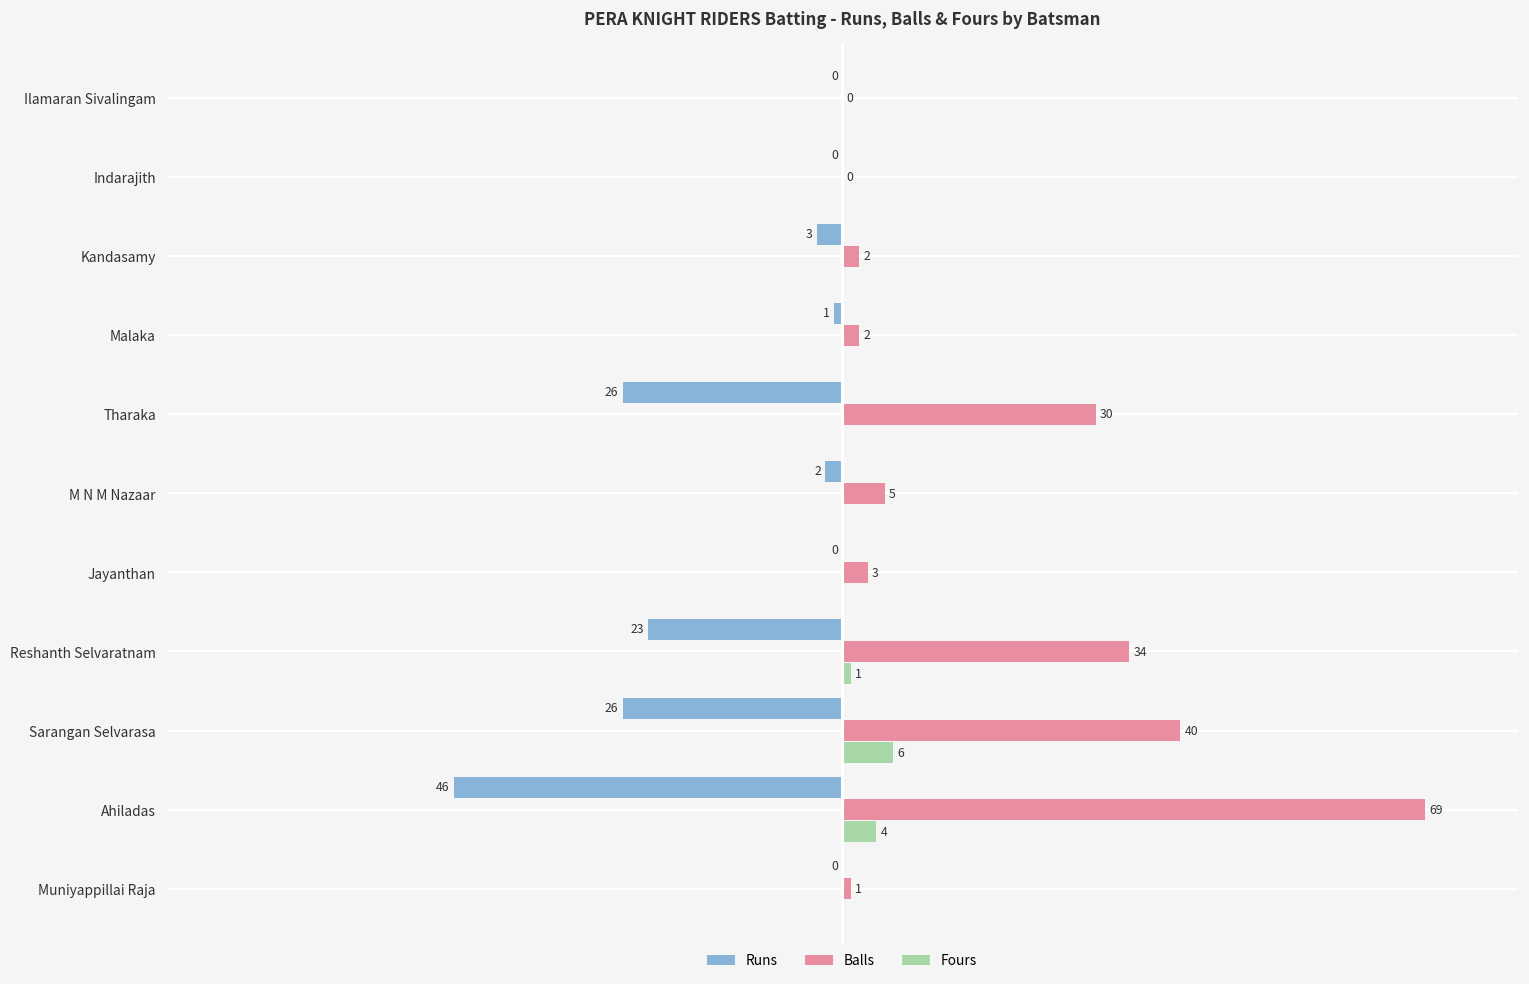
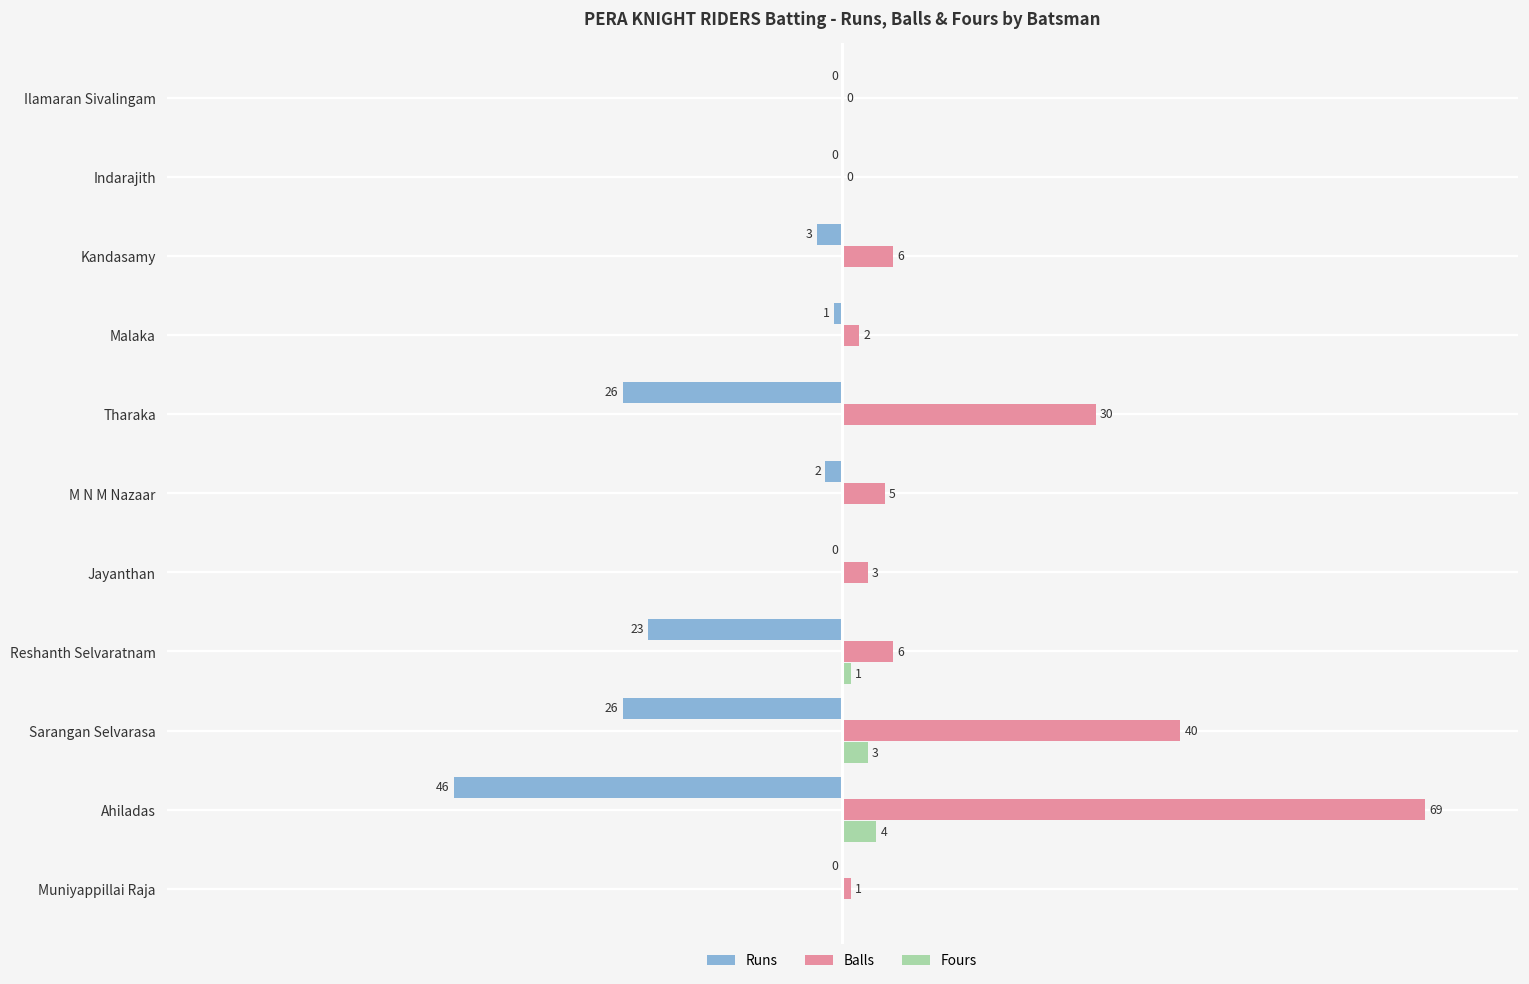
Balls, Kandasamy: 2 -> 6
Balls, Reshanth Selvaratnam: 34 -> 6
Fours, Sarangan Selvarasa: 6 -> 3
